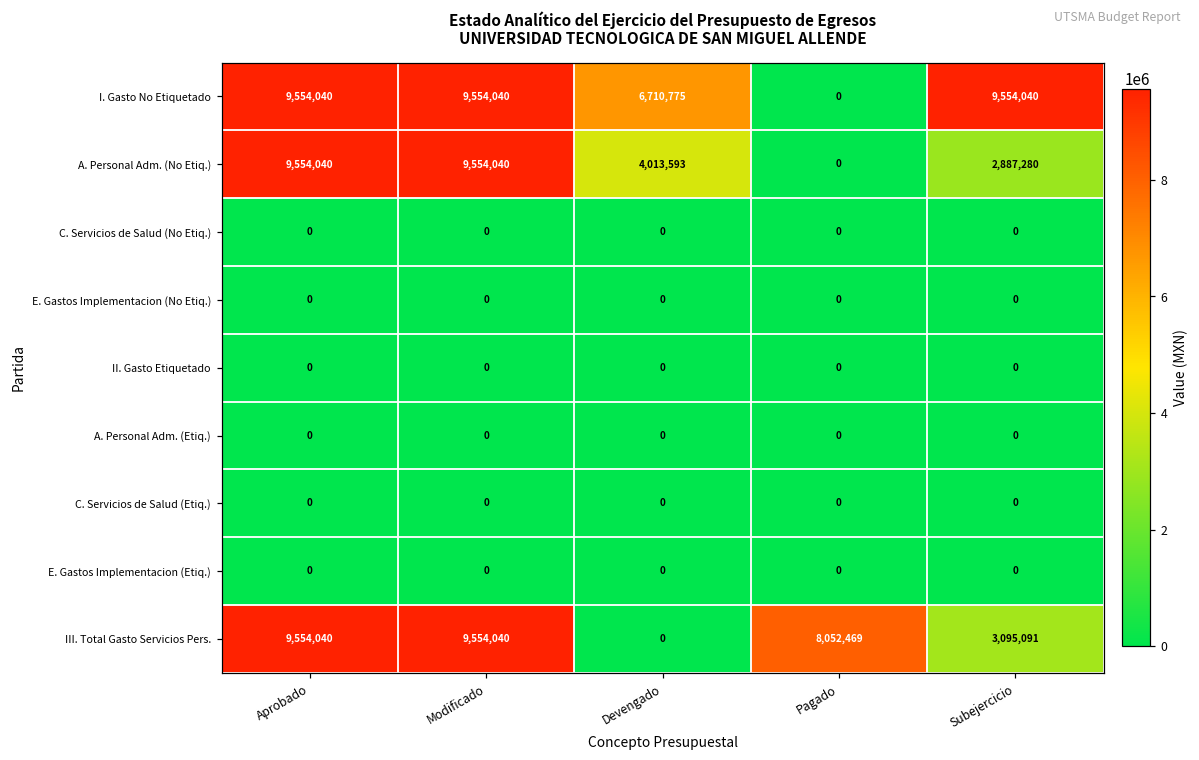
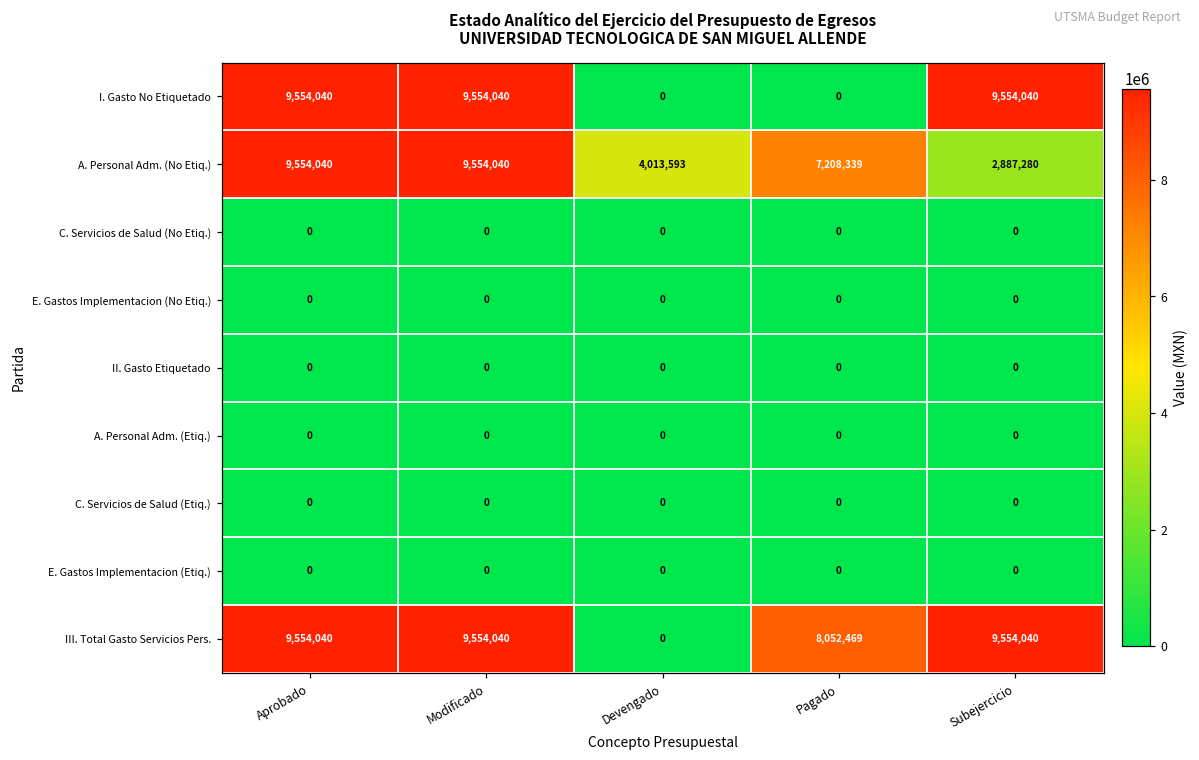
I. Gasto No Etiquetado, Devengado: 6,710,775 -> 0
A. Personal Adm. (No Etiq.), Pagado: 0 -> 7,208,339
III. Total Gasto Servicios Pers., Subejercicio: 3,095,091 -> 9,554,040
